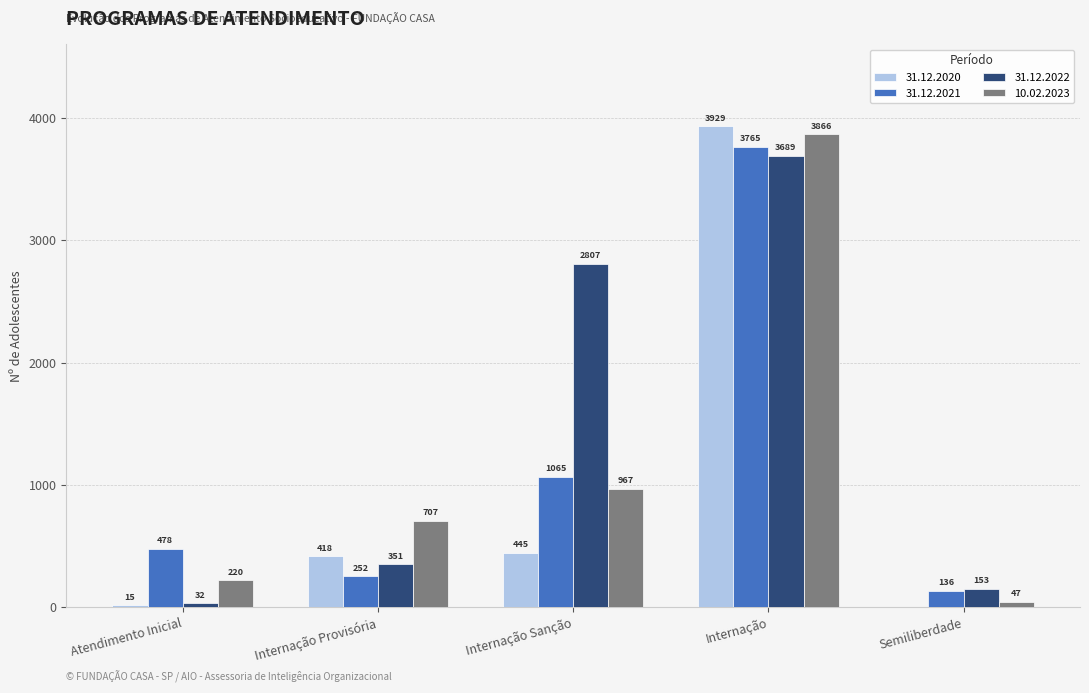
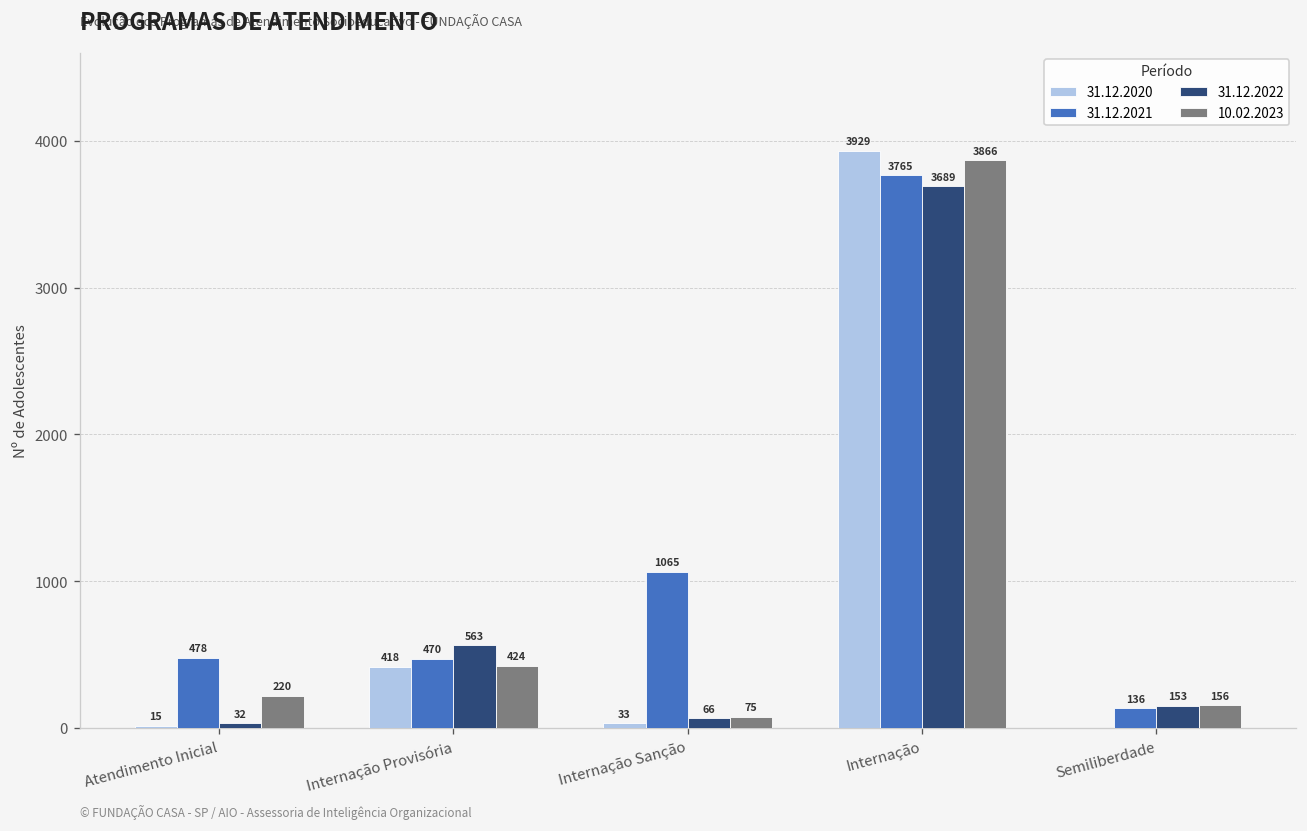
31.12.2021, Internação Provisória: 252 -> 470
31.12.2022, Internação Provisória: 351 -> 563
10.02.2023, Internação Provisória: 707 -> 424
31.12.2020, Internação Sanção: 445 -> 33
31.12.2022, Internação Sanção: 2807 -> 66
10.02.2023, Internação Sanção: 967 -> 75
10.02.2023, Semiliberdade: 47 -> 156
